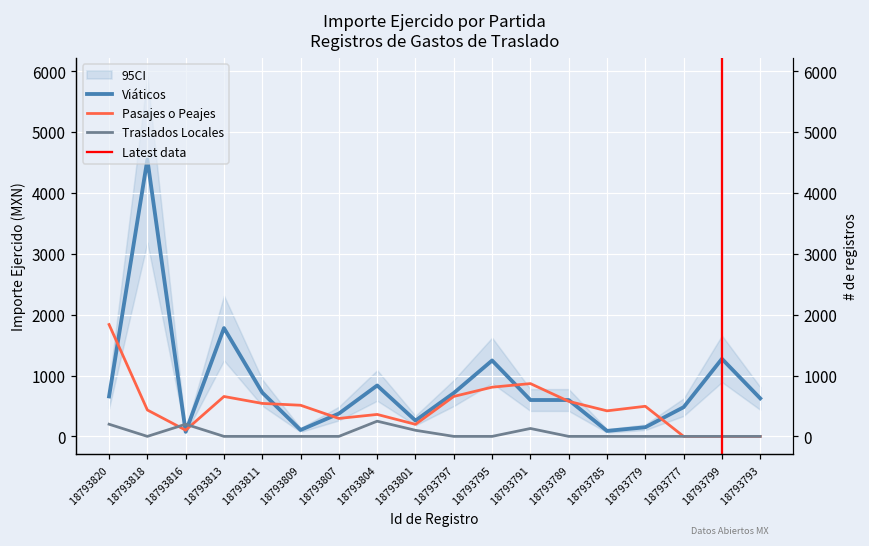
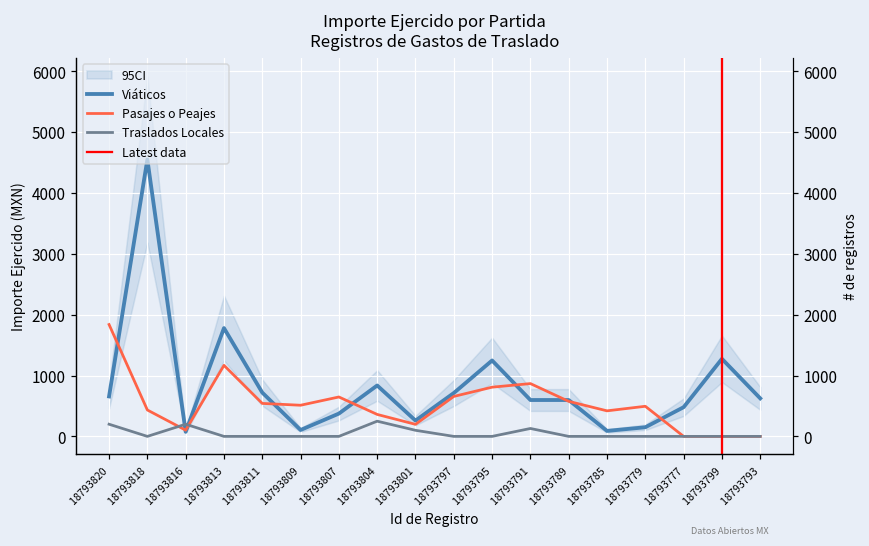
Pasajes o Peajes, 18793813: 700 -> 1200
Pasajes o Peajes, 18793807: 300 -> 600
